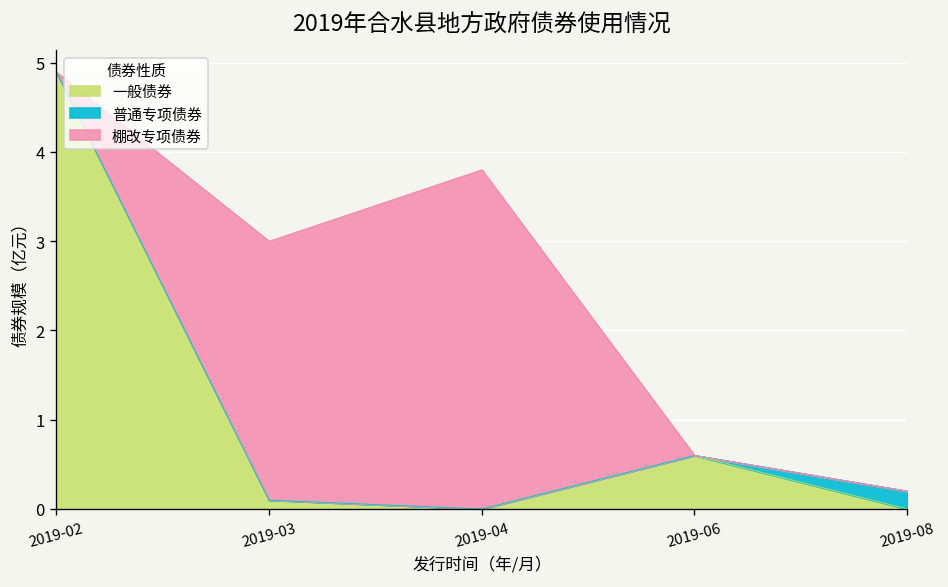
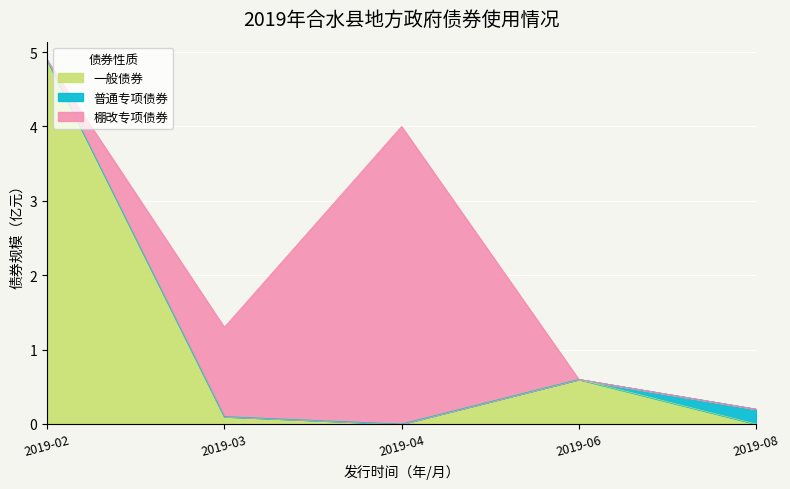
棚改专项债券, 2019-03: 2.9 -> 1.2
棚改专项债券, 2019-04: 3.8 -> 4.0
